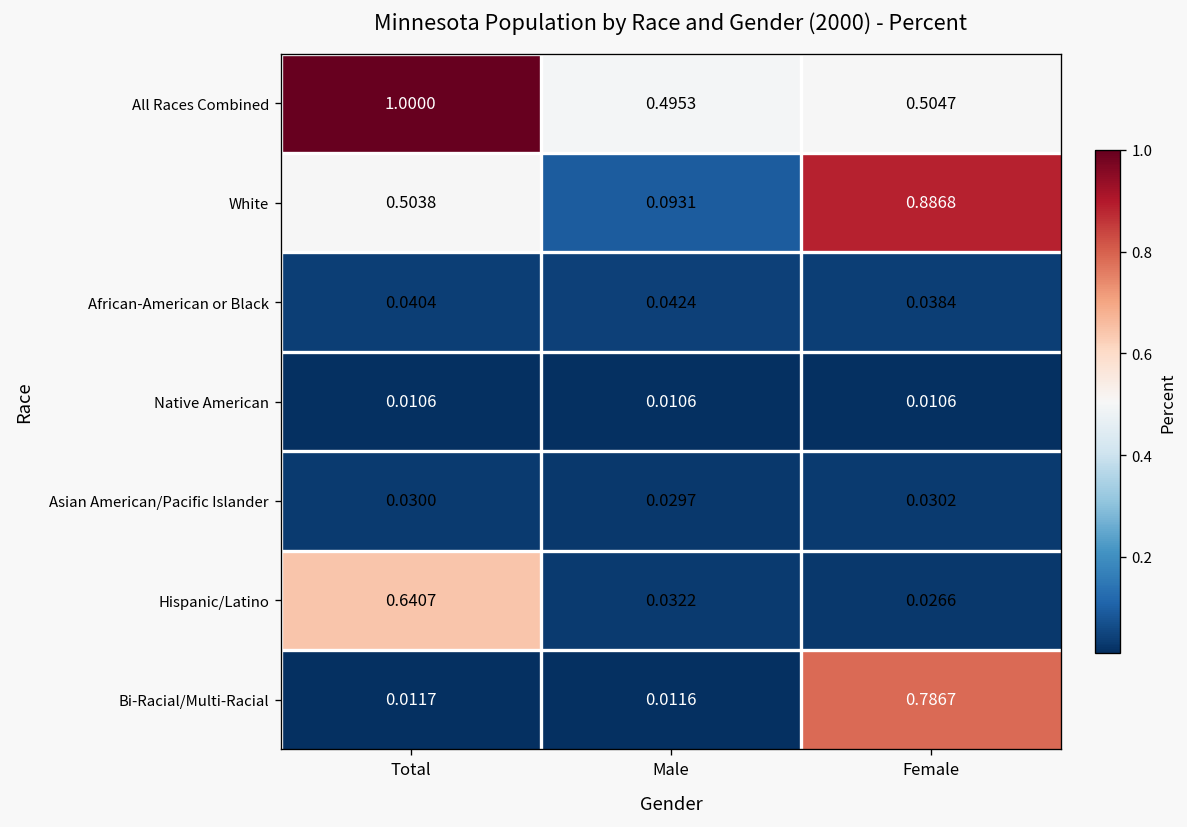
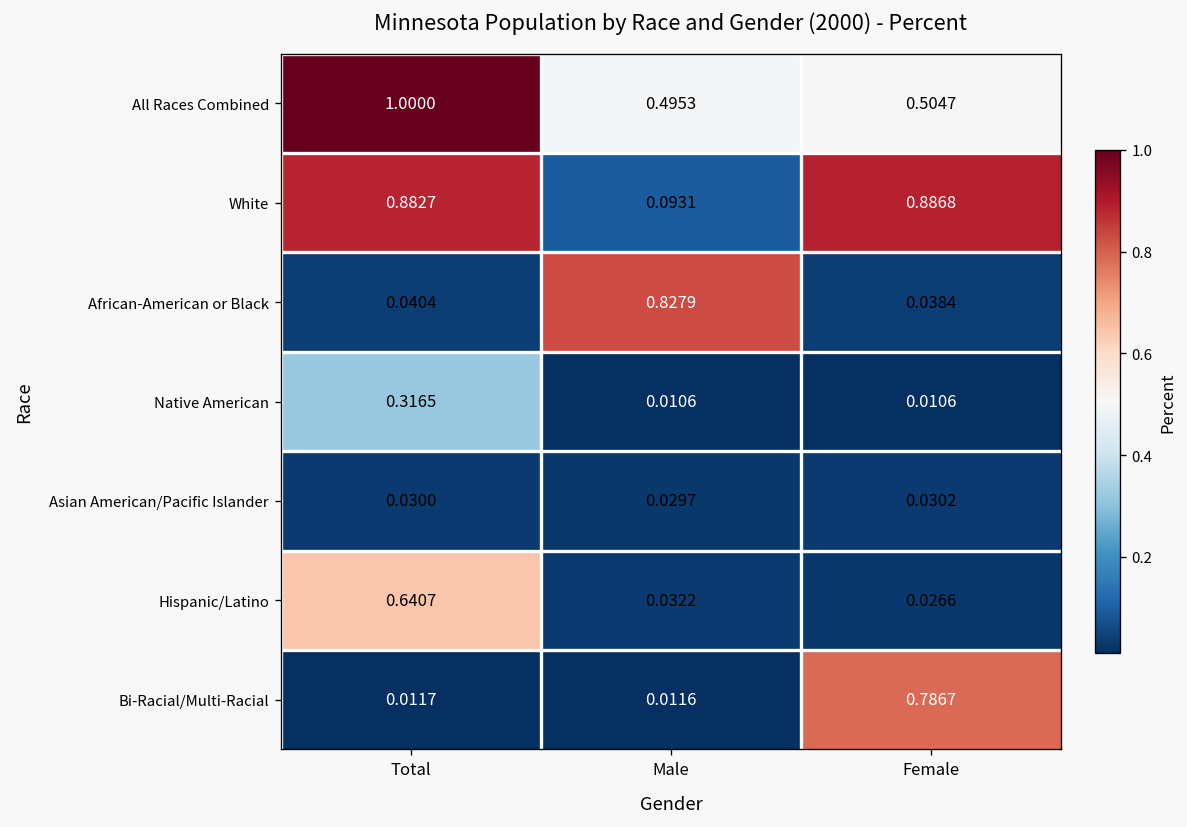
White, Total: 0.5038 -> 0.8827
African-American or Black, Male: 0.0424 -> 0.8279
Native American, Total: 0.0106 -> 0.3165
